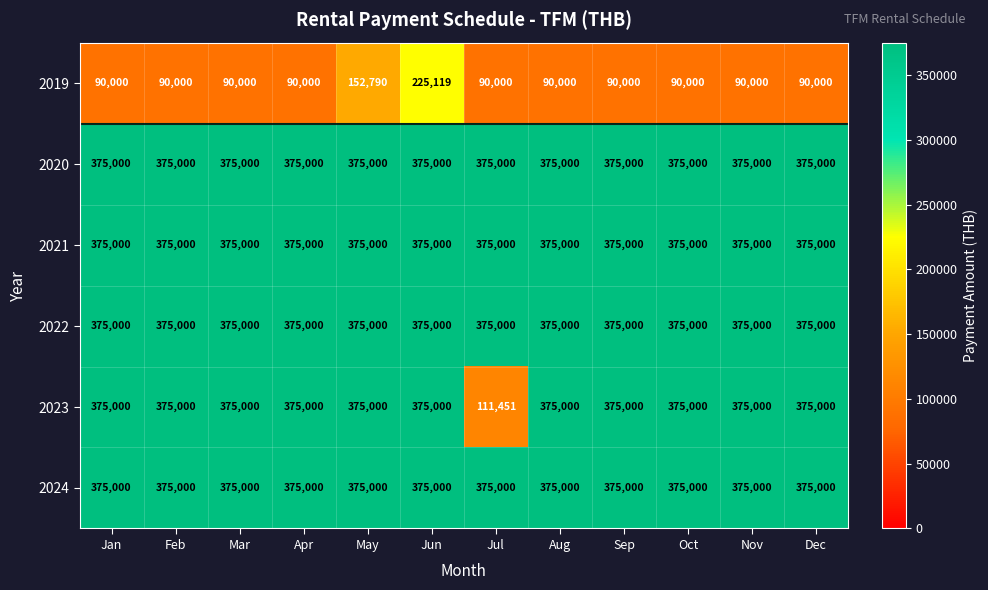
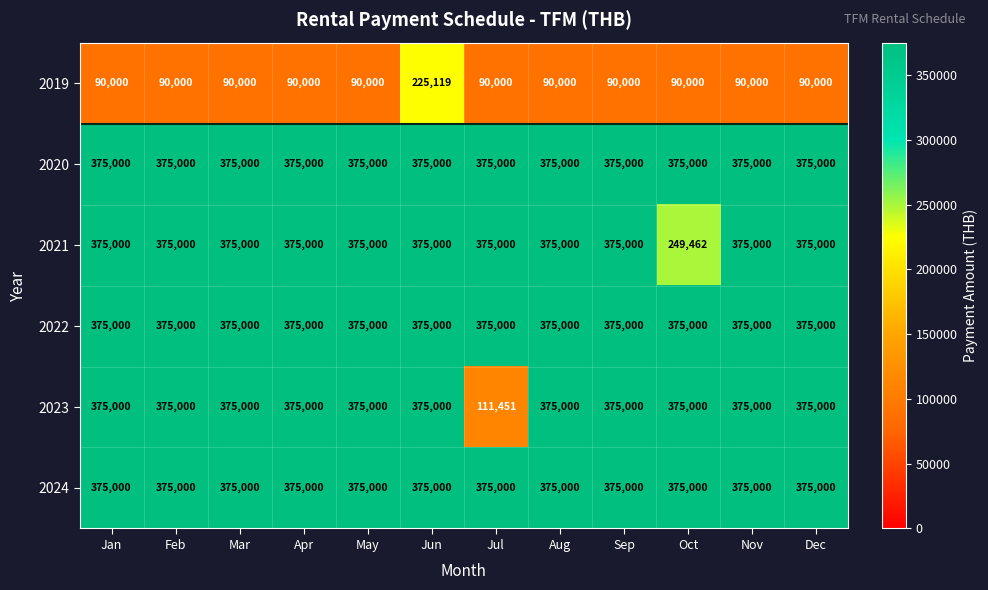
2019, May: 152,790 -> 90,000
2021, Oct: 375,000 -> 249,462
